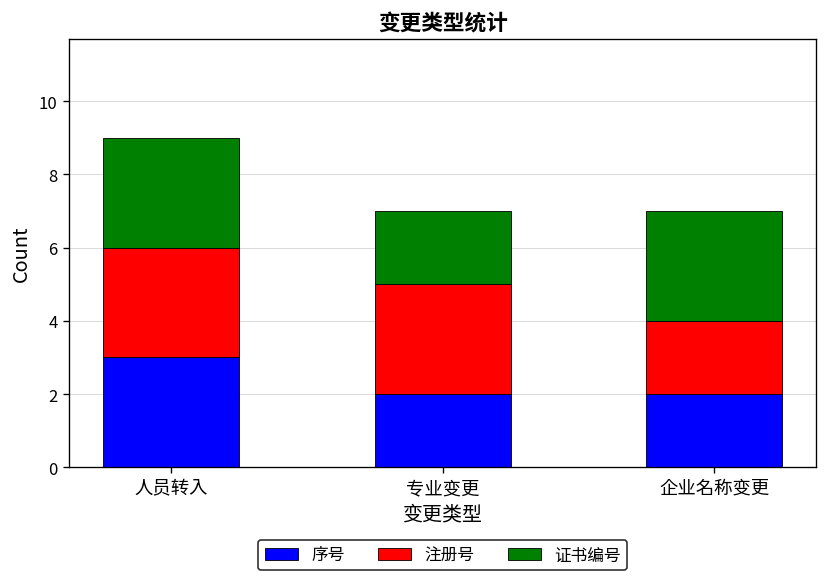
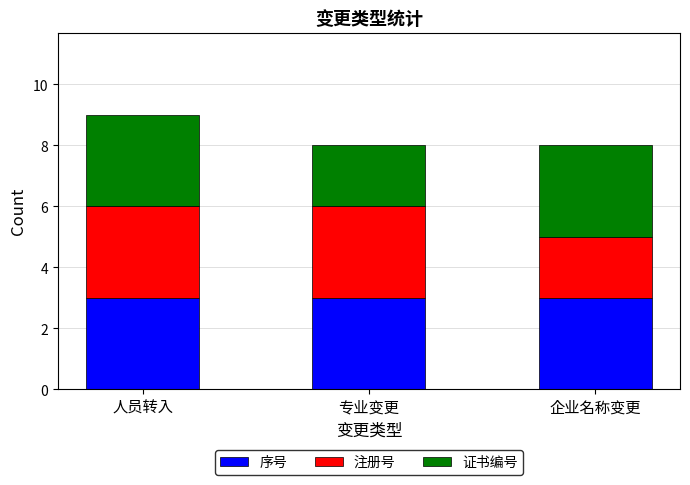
序号, 专业变更: 2 -> 3
序号, 企业名称变更: 2 -> 3
